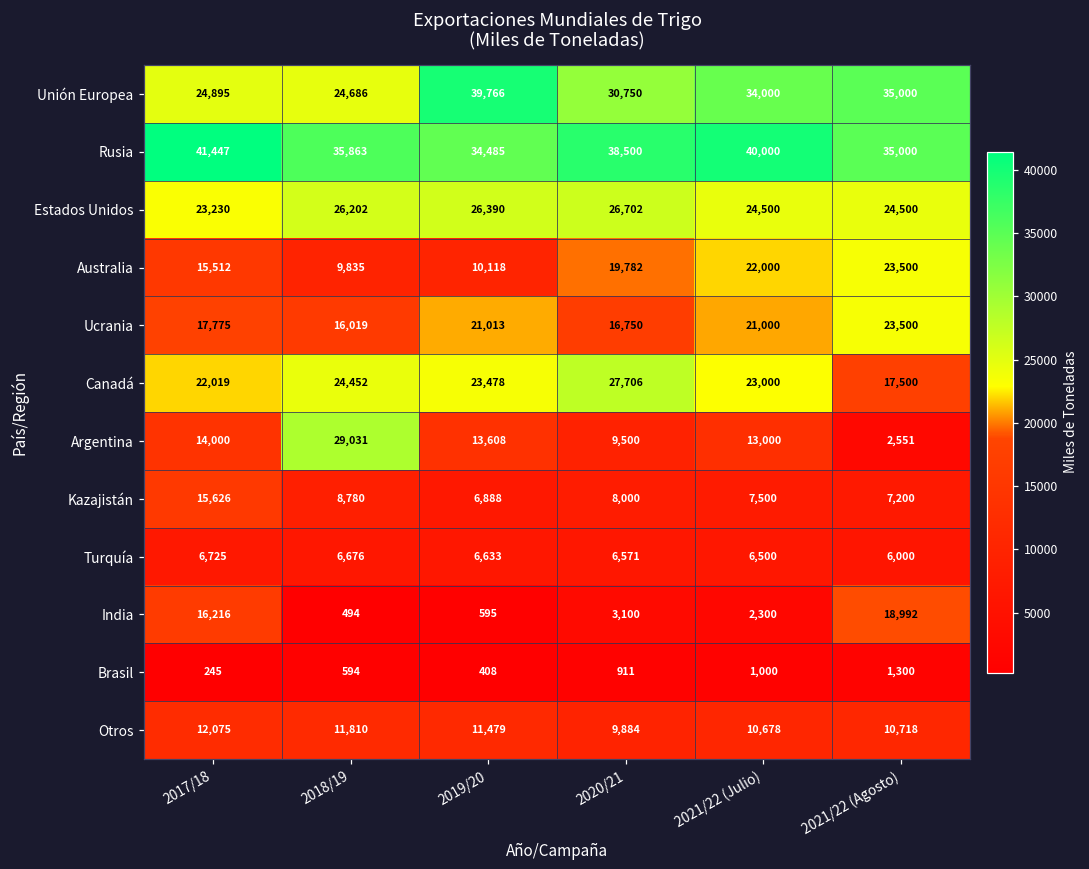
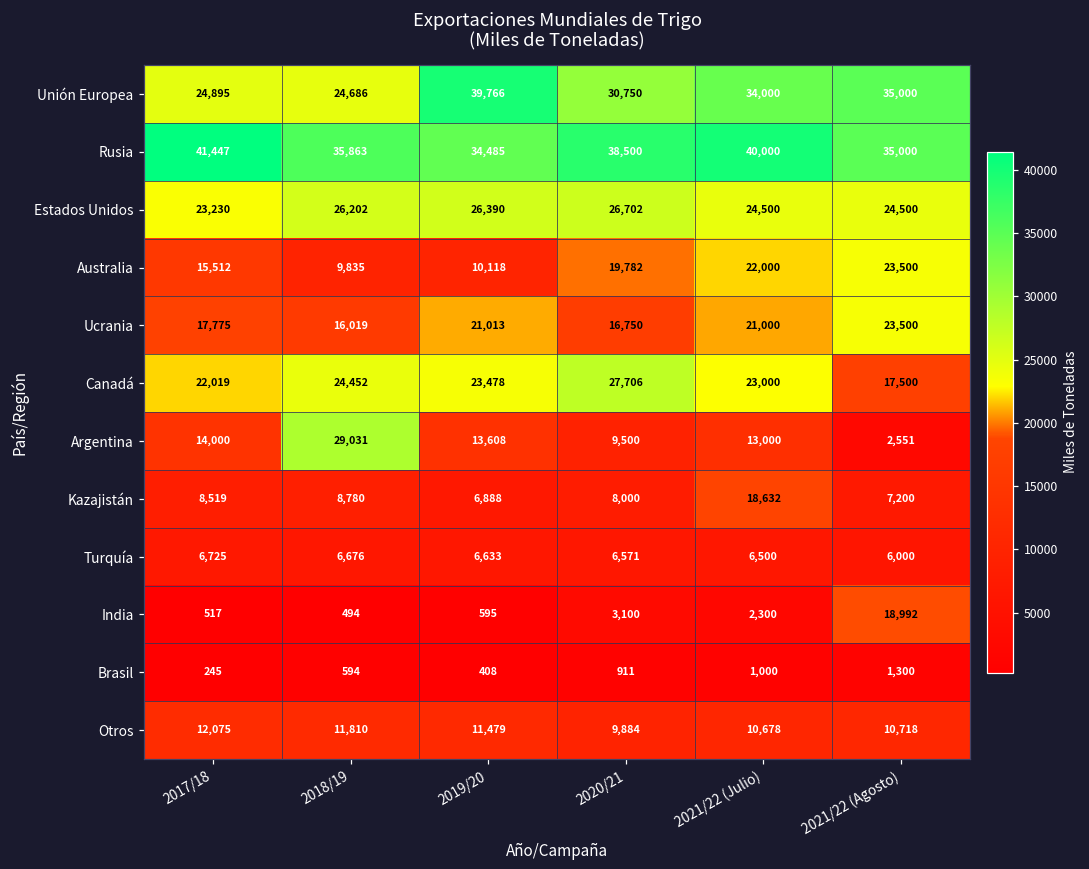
Kazajistán, 2017/18: 15,626 -> 8,519
Kazajistán, 2021/22 (Julio): 7,500 -> 18,632
India, 2017/18: 16,216 -> 517
